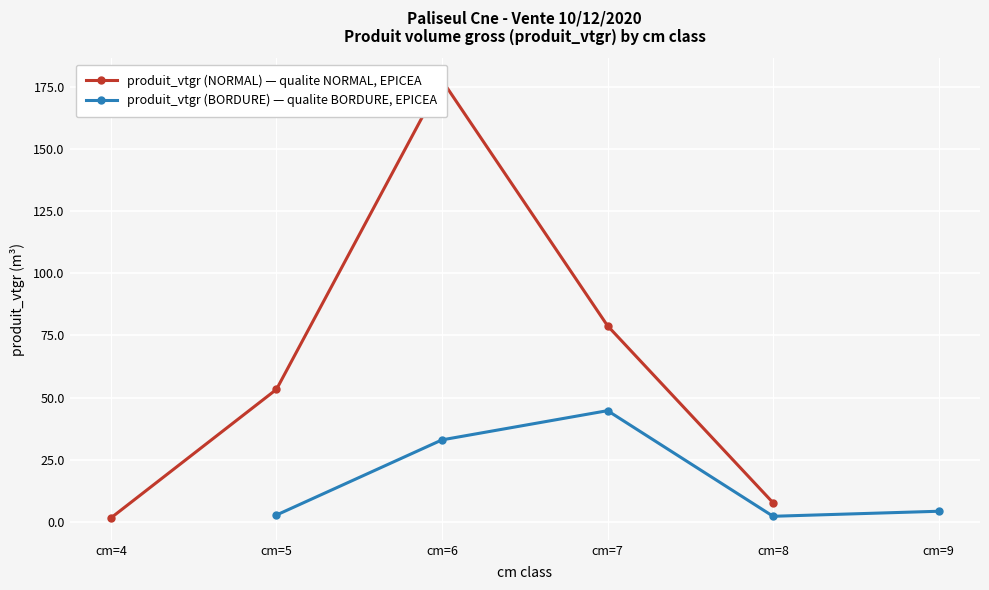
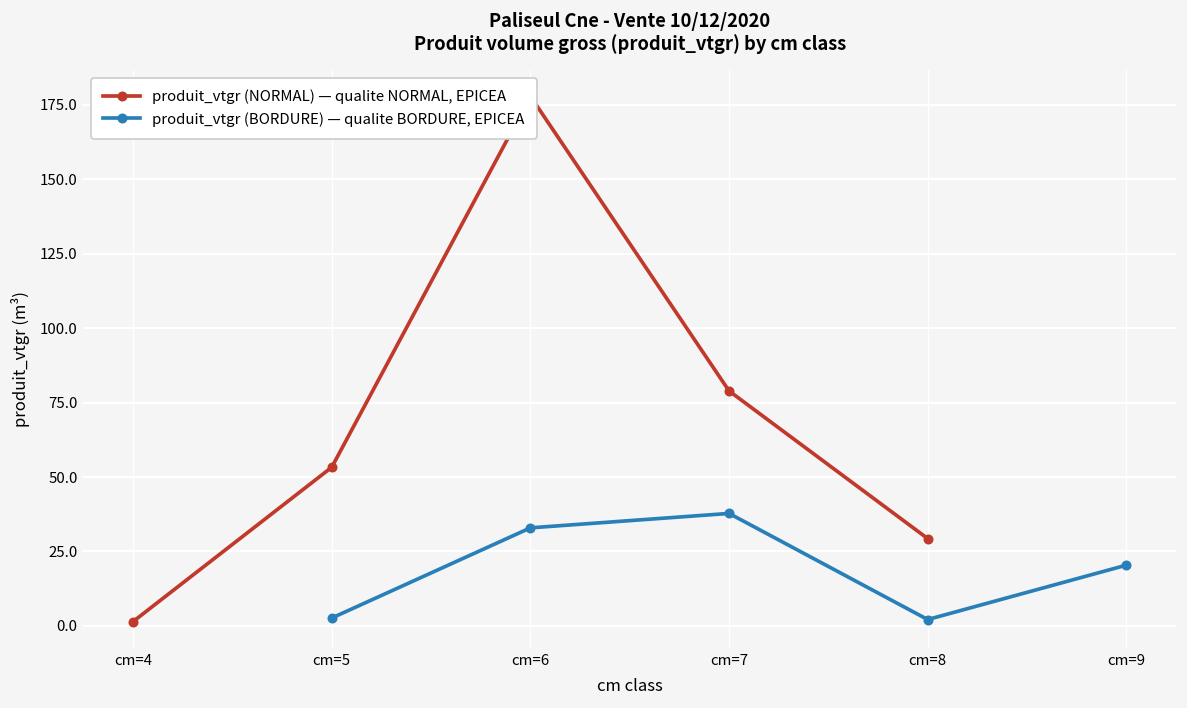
produit_vtgr (BORDURE) — qualite BORDURE, EPICEA, cm=7: 45 -> 38
produit_vtgr (NORMAL) — qualite NORMAL, EPICEA, cm=8: 8 -> 29
produit_vtgr (BORDURE) — qualite BORDURE, EPICEA, cm=9: 4 -> 20
